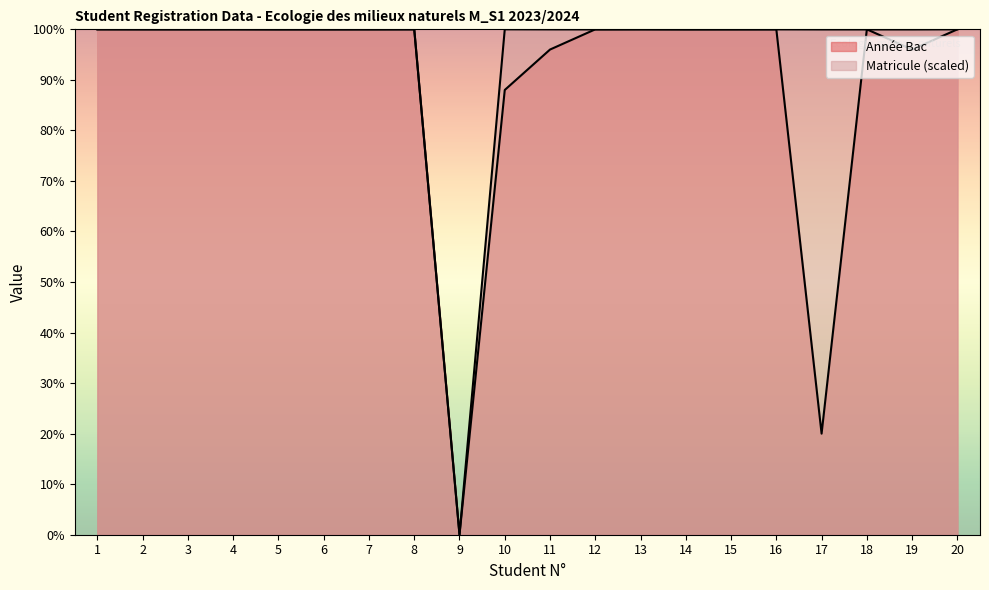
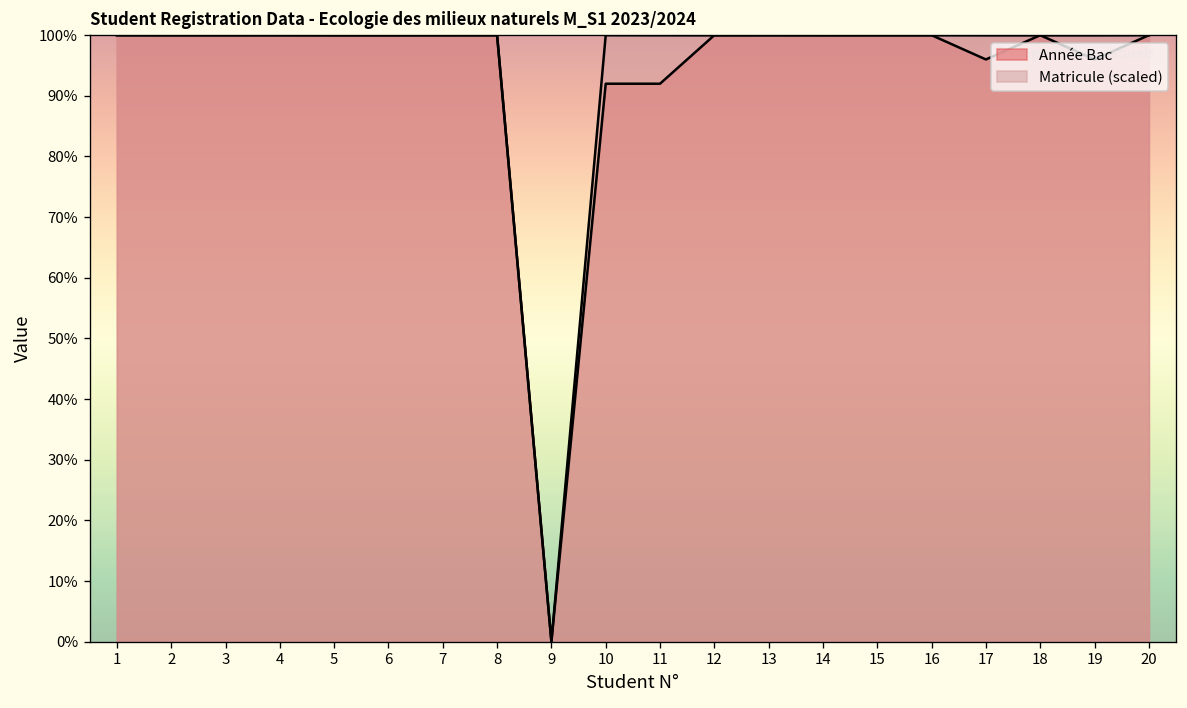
Année Bac, 10: 88% -> 92%
Année Bac, 11: 96% -> 92%
Année Bac, 17: 20% -> 96%
